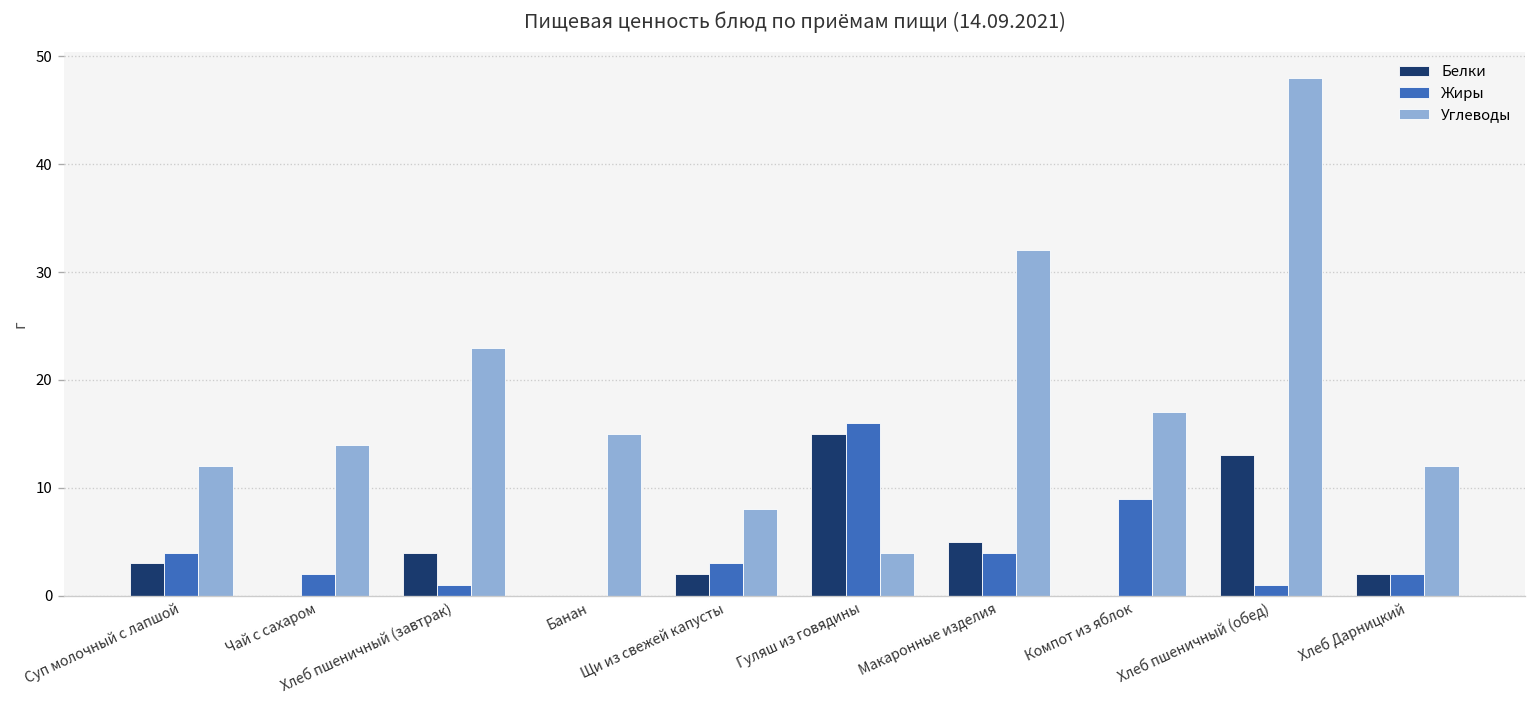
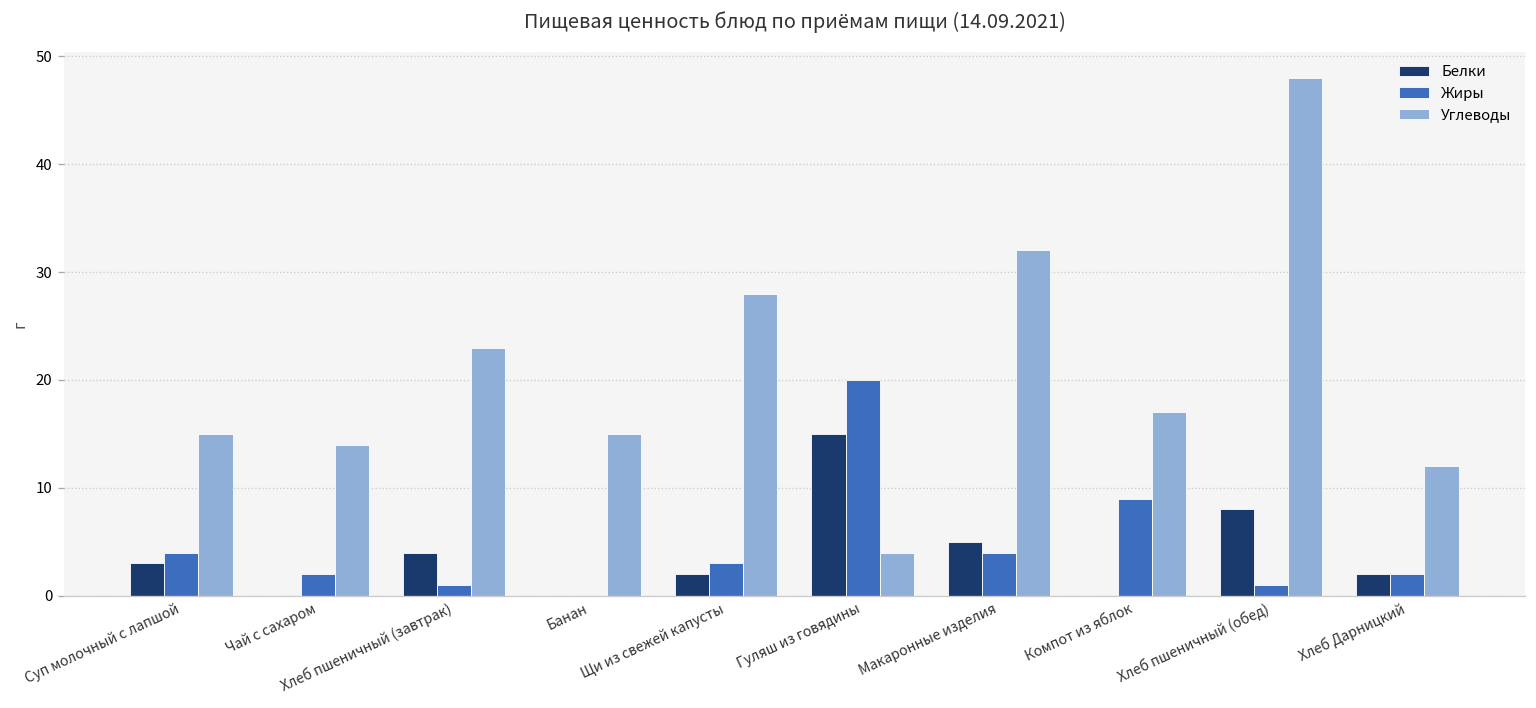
Углеводы, Суп молочный с лапшой: 12 -> 15
Углеводы, Щи из свежей капусты: 8 -> 28
Жиры, Гуляш из говядины: 16 -> 20
Белки, Хлеб пшеничный (обед): 13 -> 8
